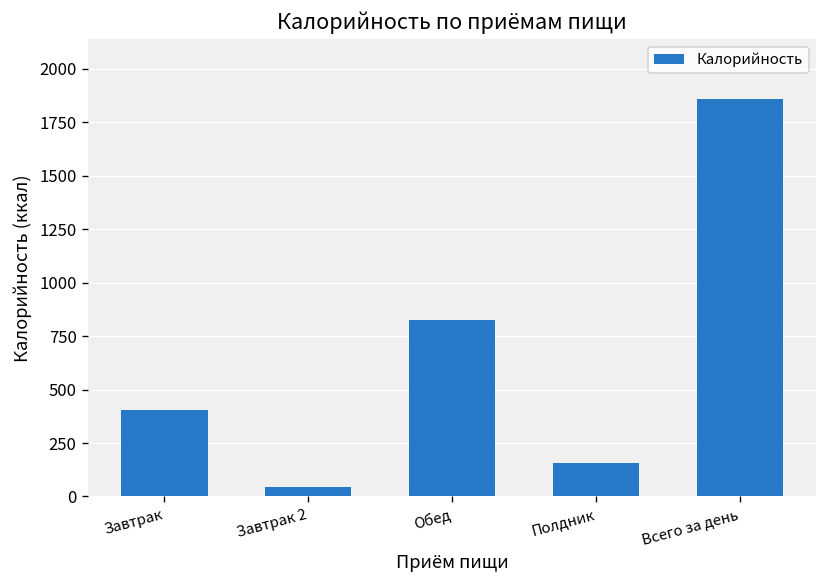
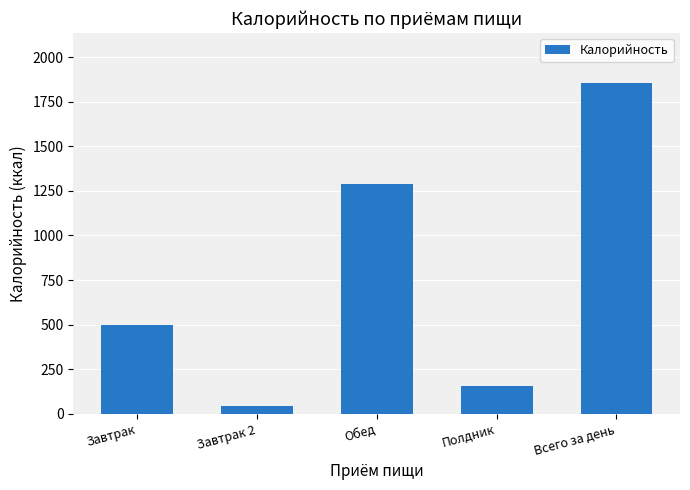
Завтрак: 410 -> 500
Обед: 830 -> 1290
